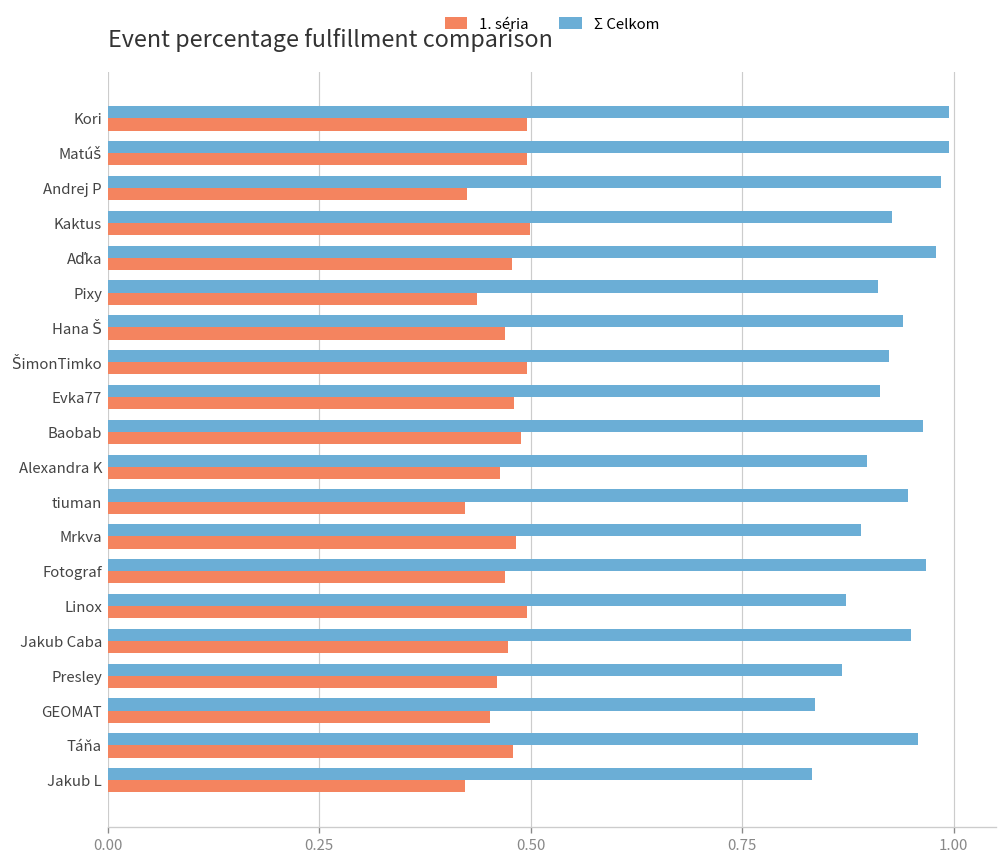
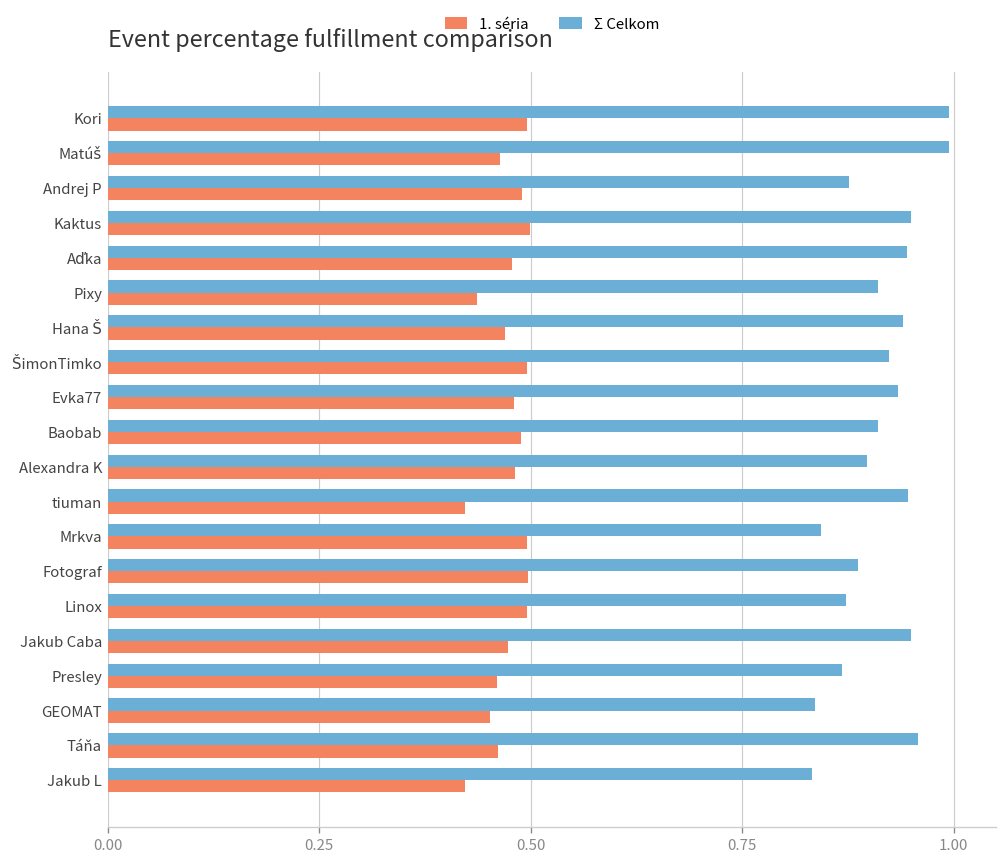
1. séria, Matúš: 0.50 -> 0.46
Σ Celkom, Andrej P: 0.99 -> 0.88
1. séria, Andrej P: 0.43 -> 0.49
Σ Celkom, Kaktus: 0.93 -> 0.95
Σ Celkom, Aďka: 0.98 -> 0.95
Σ Celkom, Evka77: 0.91 -> 0.93
Σ Celkom, Baobab: 0.96 -> 0.91
1. séria, Alexandra K: 0.46 -> 0.48
Σ Celkom, Mrkva: 0.89 -> 0.84
1. séria, Mrkva: 0.48 -> 0.50
Σ Celkom, Fotograf: 0.97 -> 0.89
1. séria, Fotograf: 0.47 -> 0.50
1. séria, Táňa: 0.48 -> 0.46
